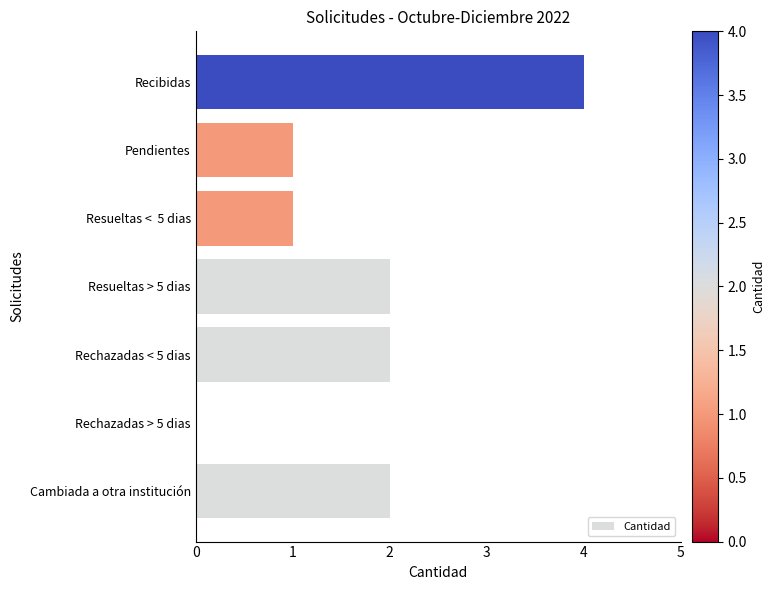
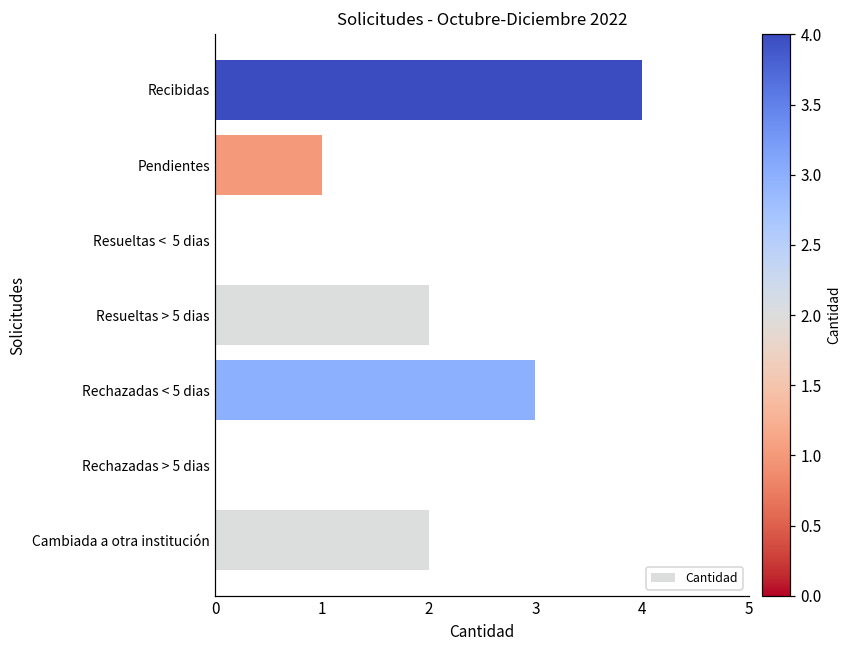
Resueltas < 5 dias: 1 -> 0
Rechazadas < 5 dias: 2 -> 3
